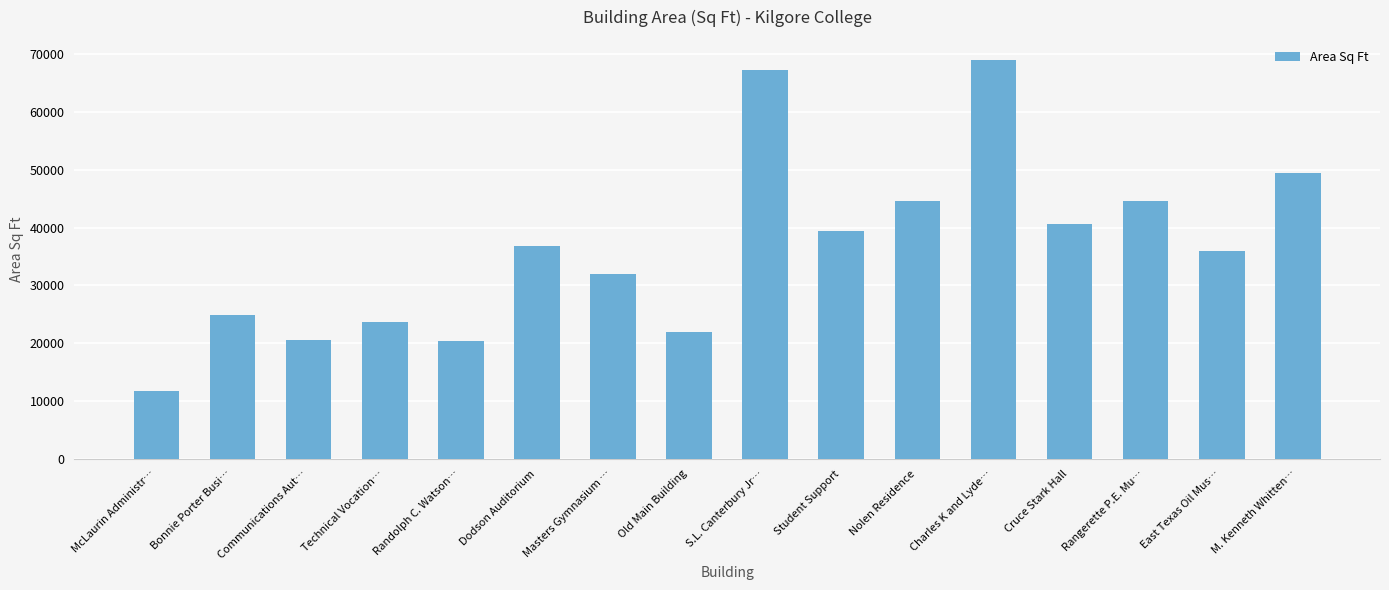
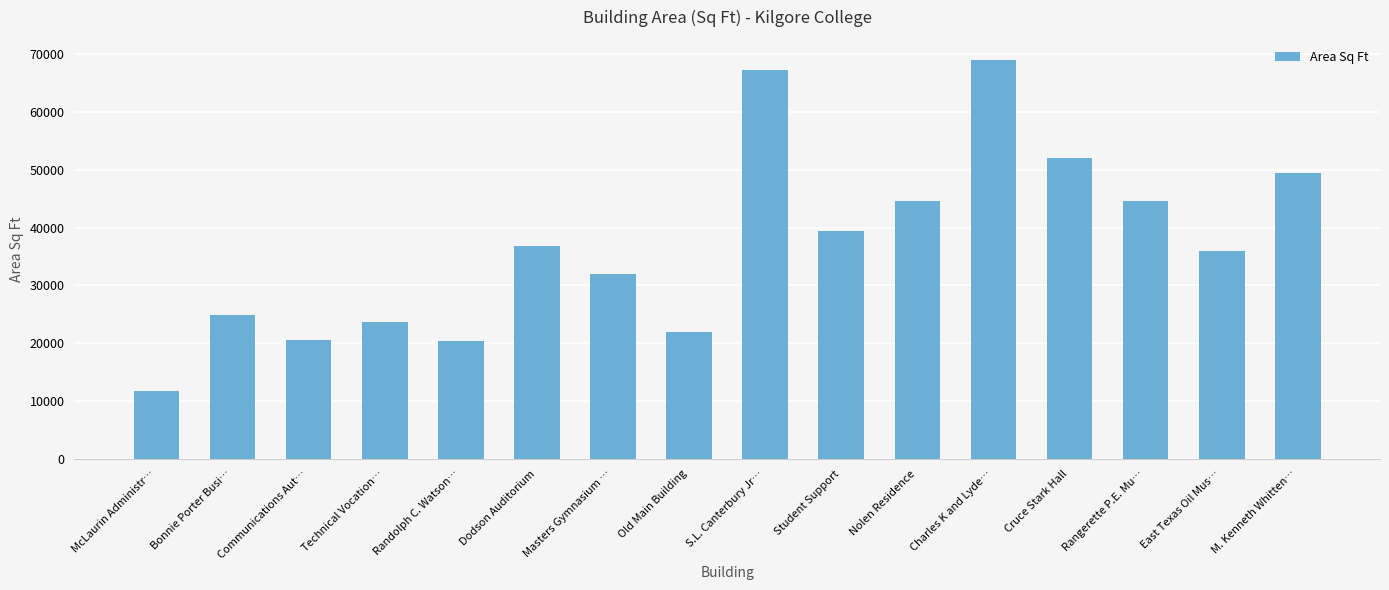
Cruce Stark Hall: 41000 -> 52000
